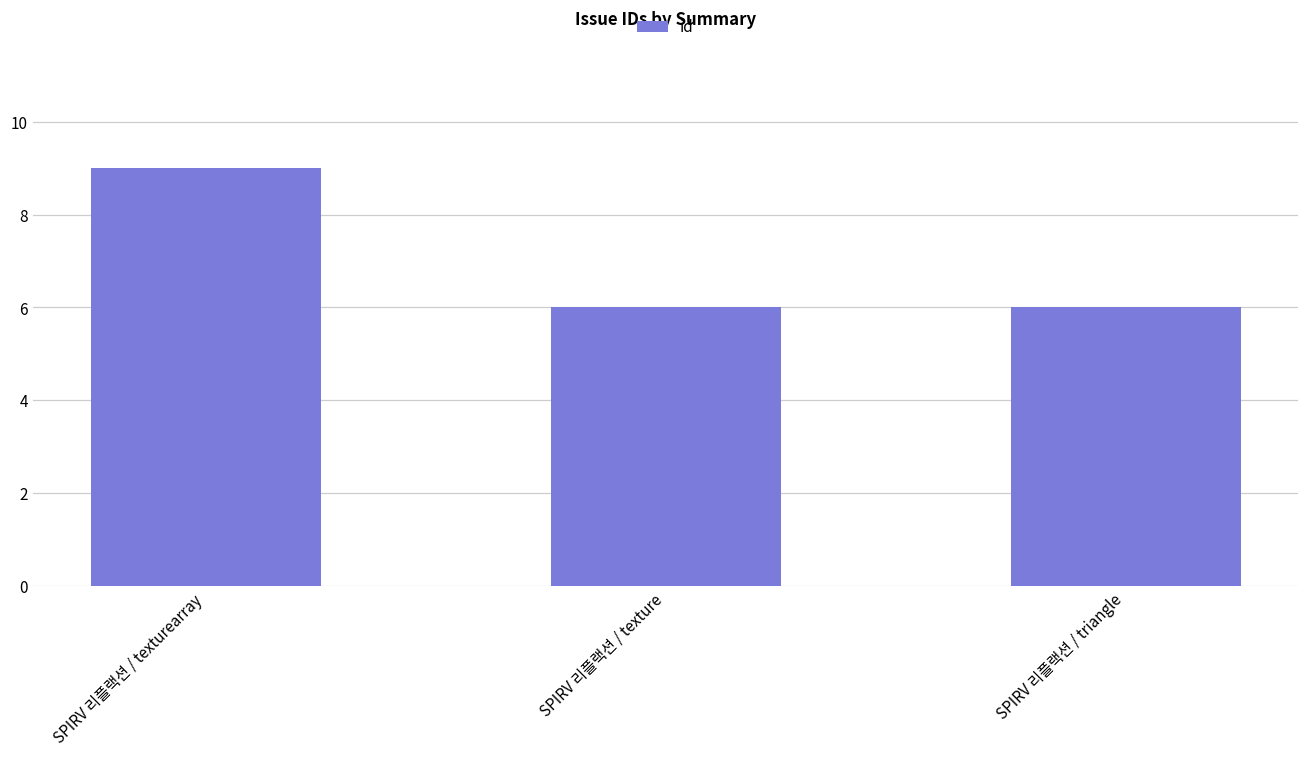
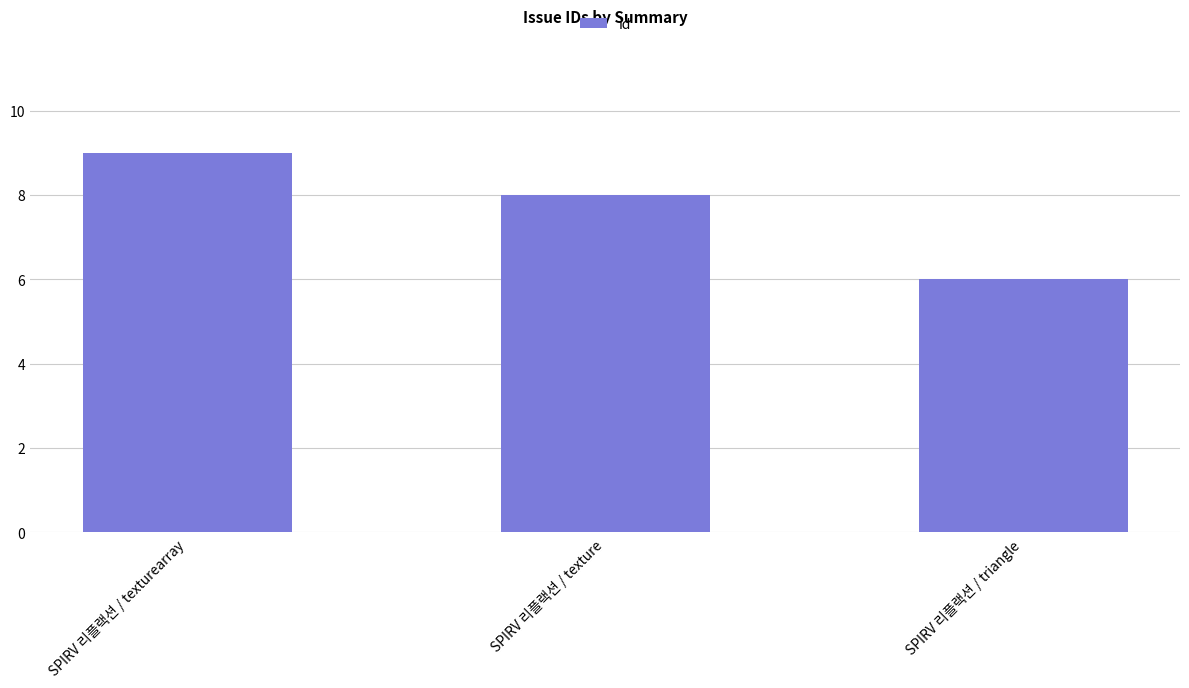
SPIRV 리플랙션 / texture: 6 -> 8
